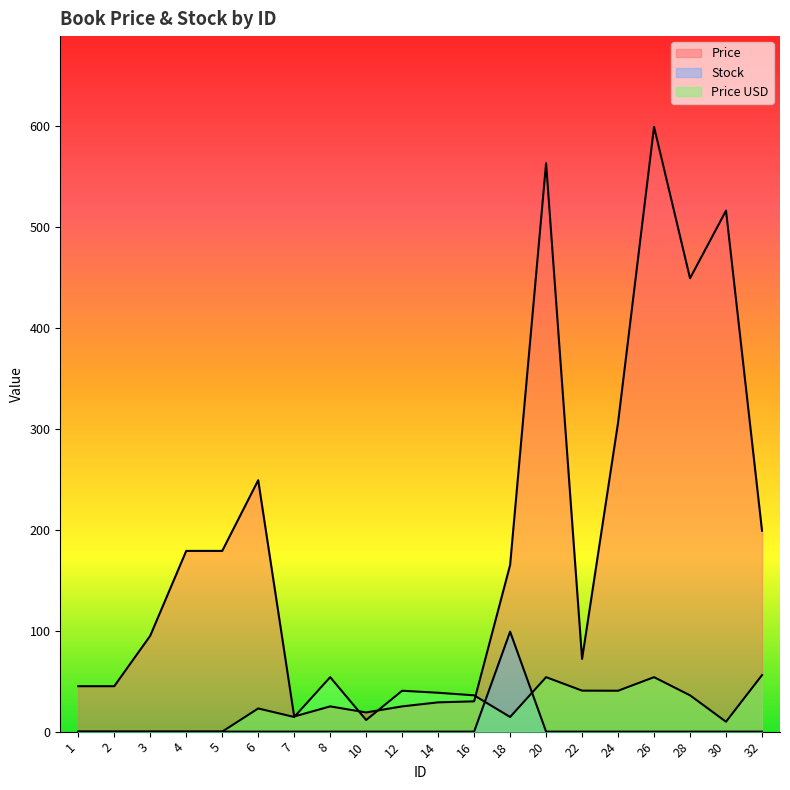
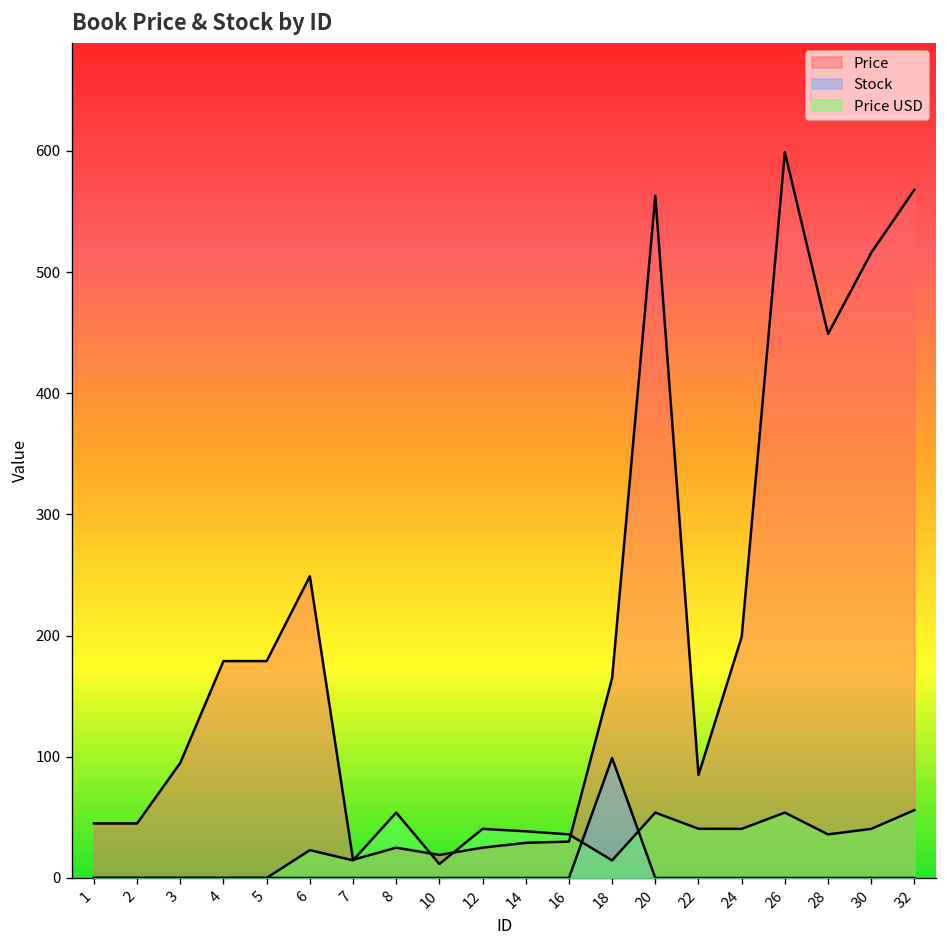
Price, 22: 72 -> 85
Price, 24: 306 -> 199
Price USD, 30: 10 -> 41
Price, 32: 199 -> 568
